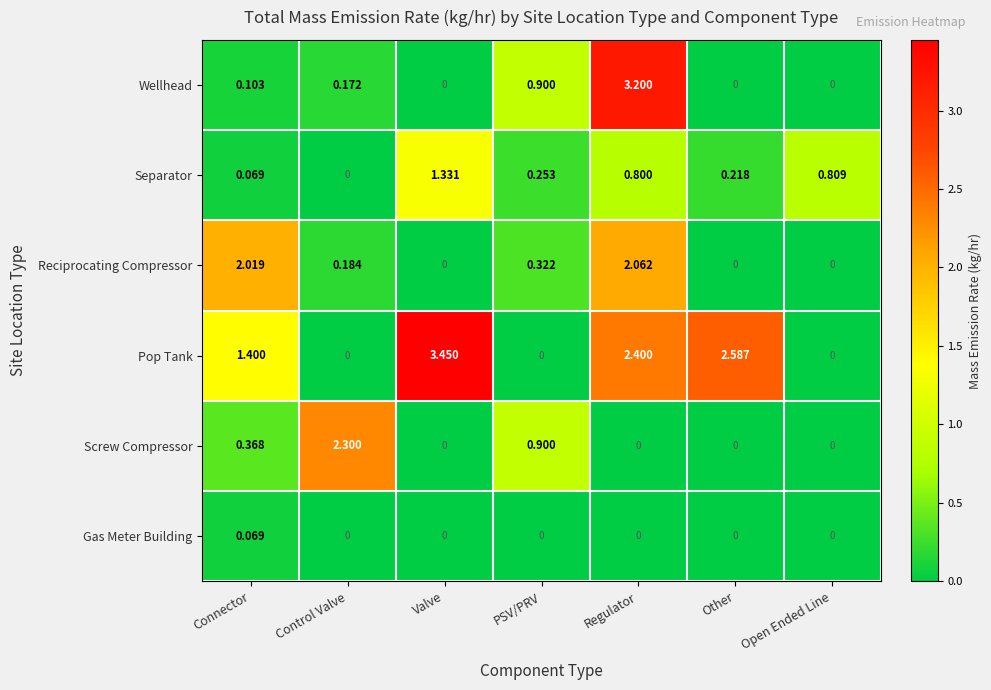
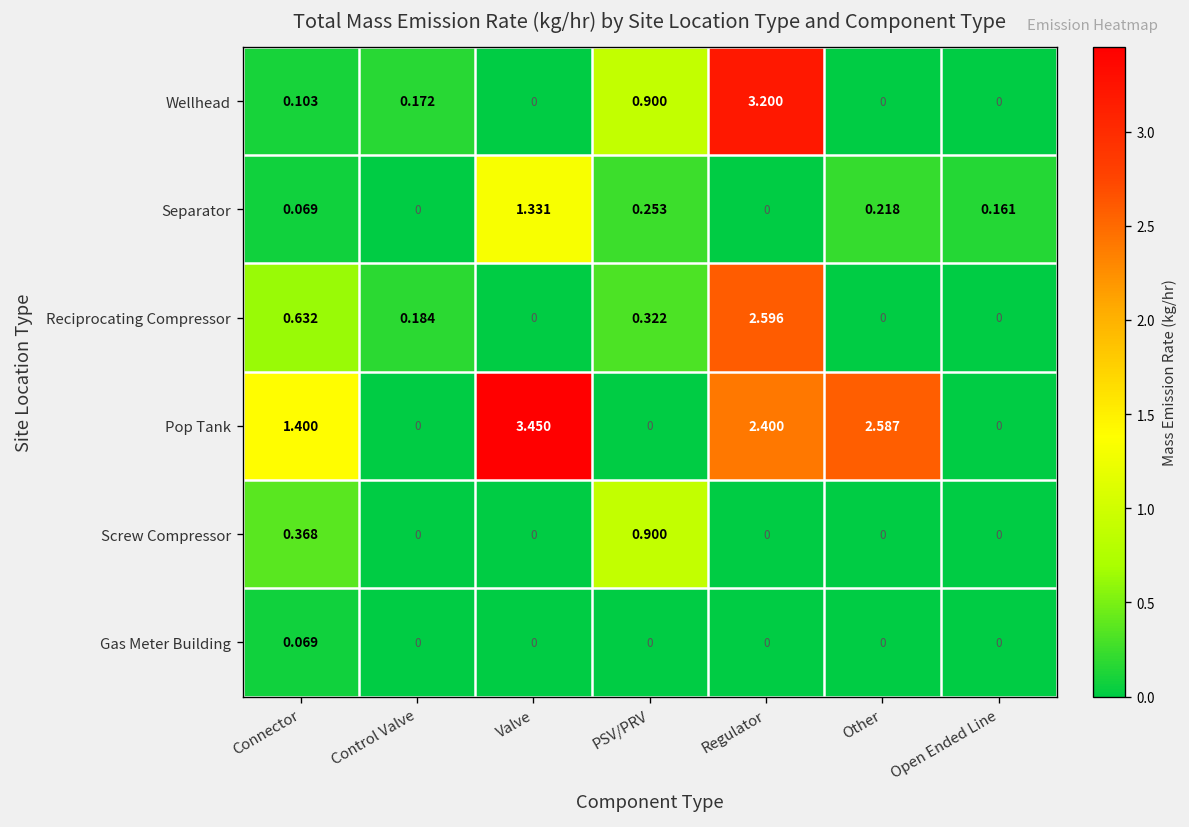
Separator, Regulator: 0.800 -> 0
Separator, Open Ended Line: 0.809 -> 0.161
Reciprocating Compressor, Connector: 2.019 -> 0.632
Reciprocating Compressor, Regulator: 2.062 -> 2.596
Screw Compressor, Control Valve: 2.300 -> 0
